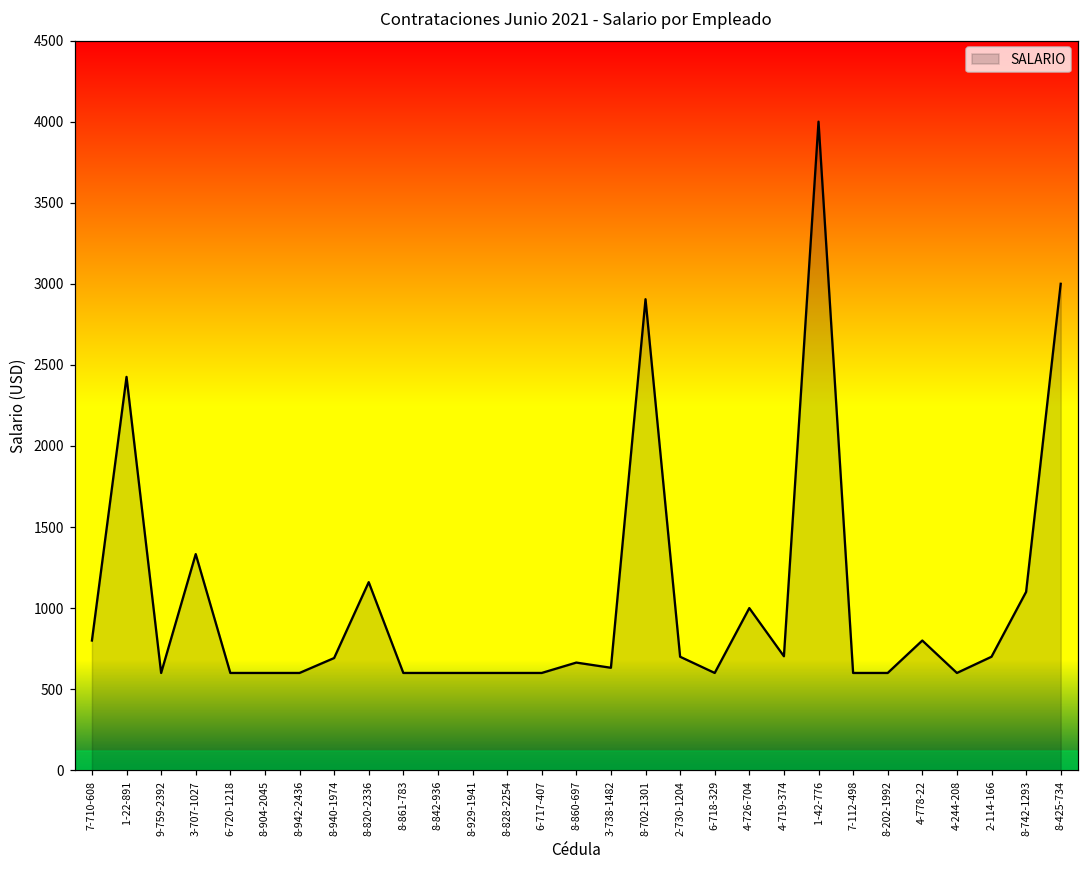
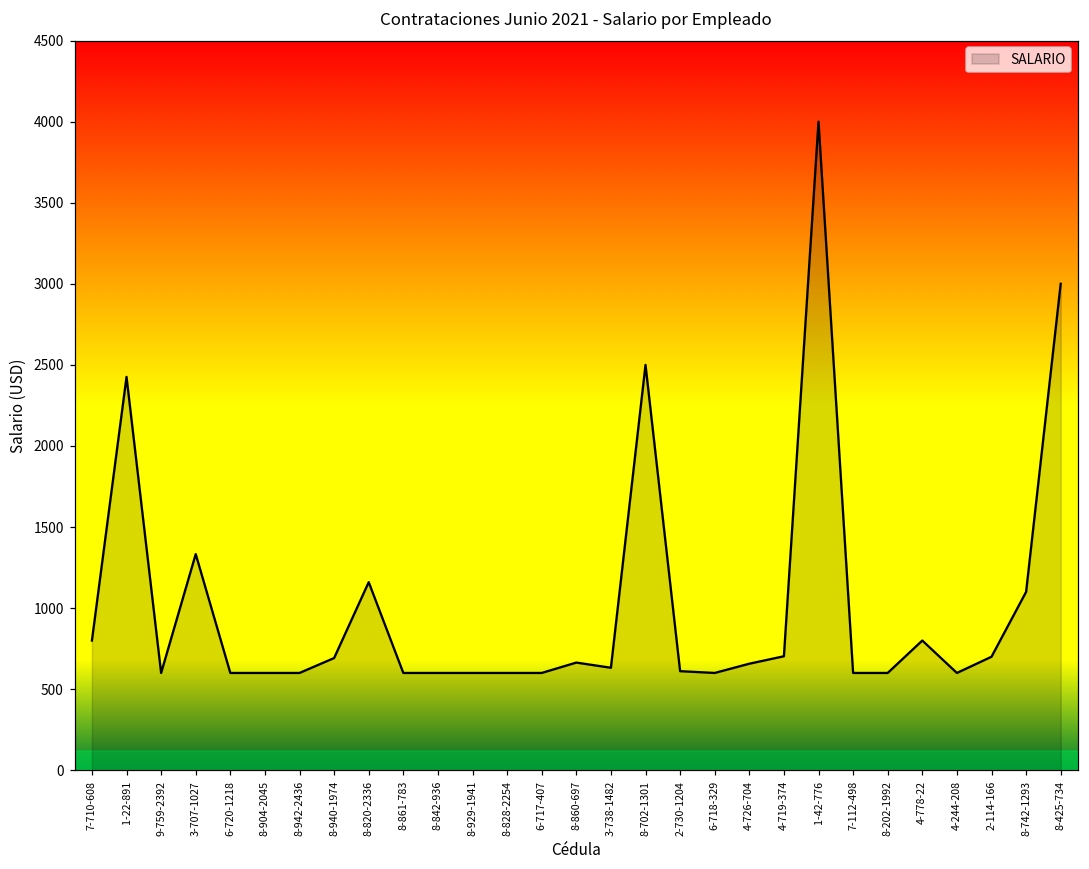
8-702-1301: 2910 -> 2500
2-730-1204: 700 -> 610
4-726-704: 1000 -> 660
